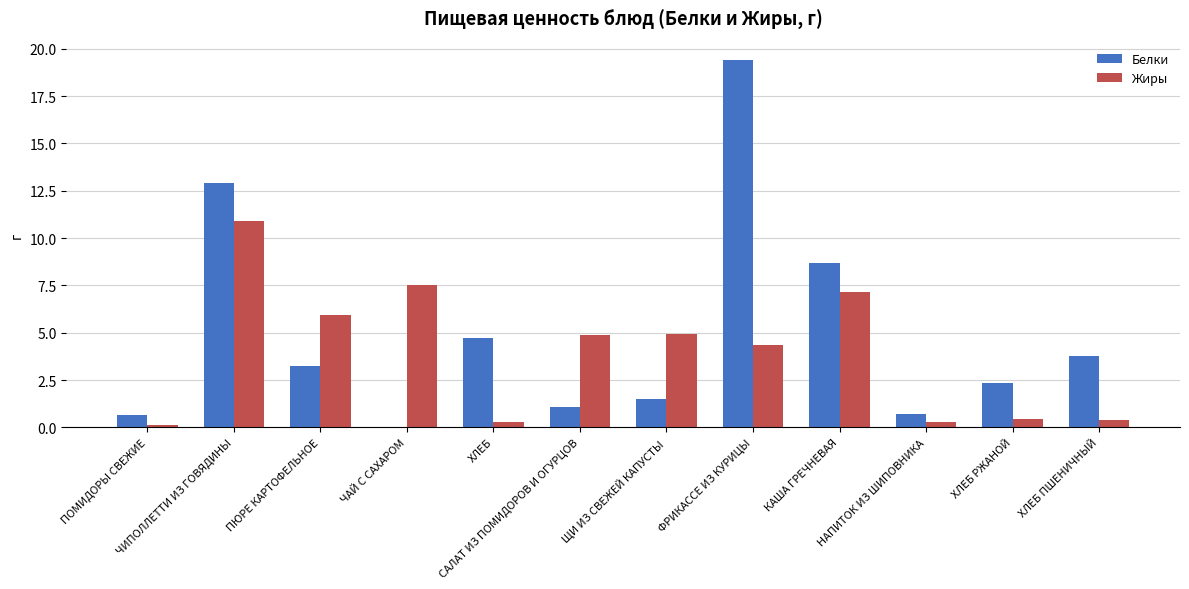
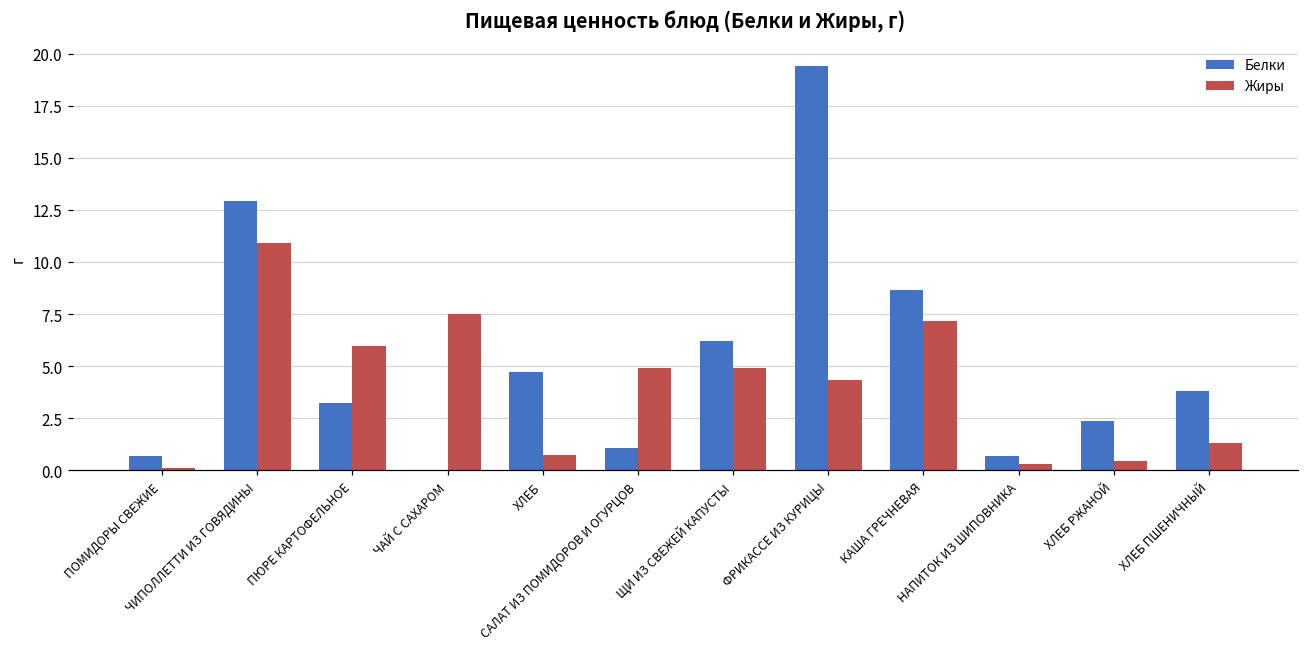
Жиры, ХЛЕБ: 0.3 -> 0.7
Белки, ЩИ ИЗ СВЕЖЕЙ КАПУСТЫ: 1.5 -> 6.2
Жиры, ХЛЕБ ПШЕНИЧНЫЙ: 0.4 -> 1.3
